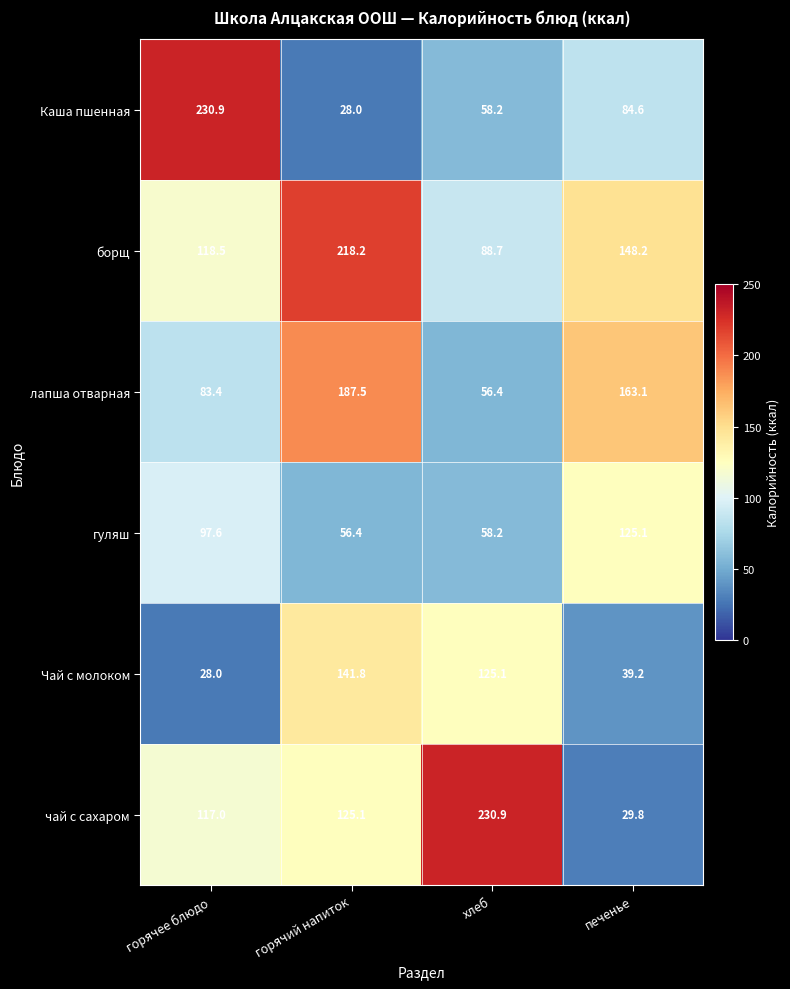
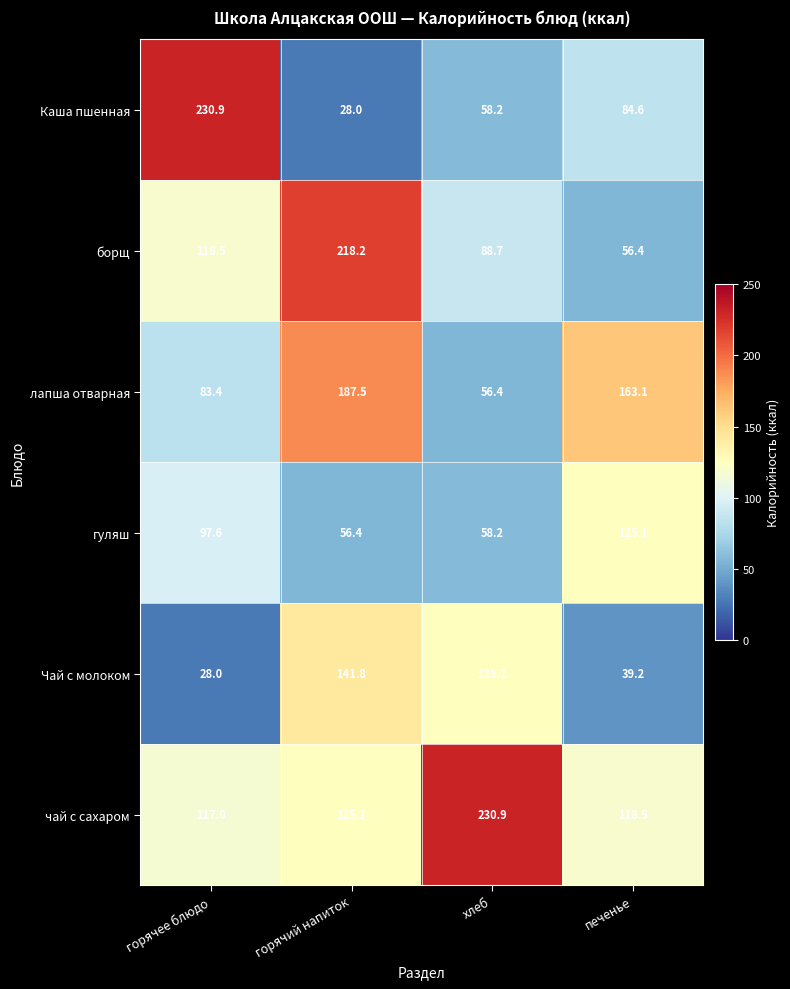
борщ, печенье: 148.2 -> 56.4
чай с сахаром, печенье: 29.8 -> 118.5
